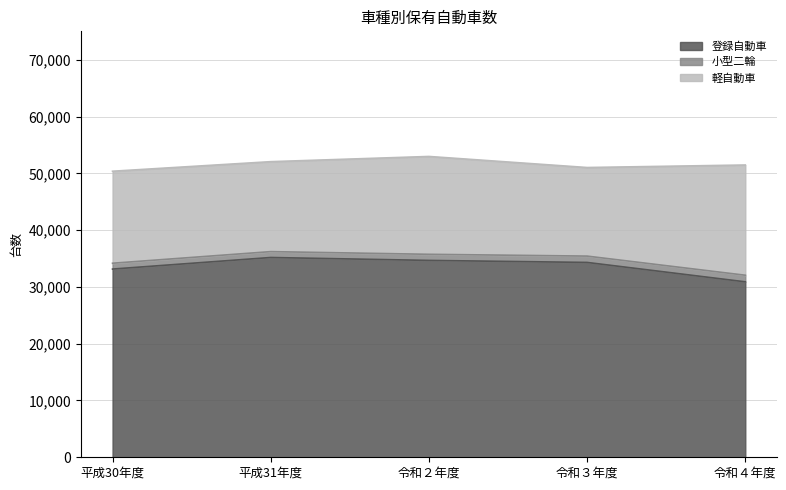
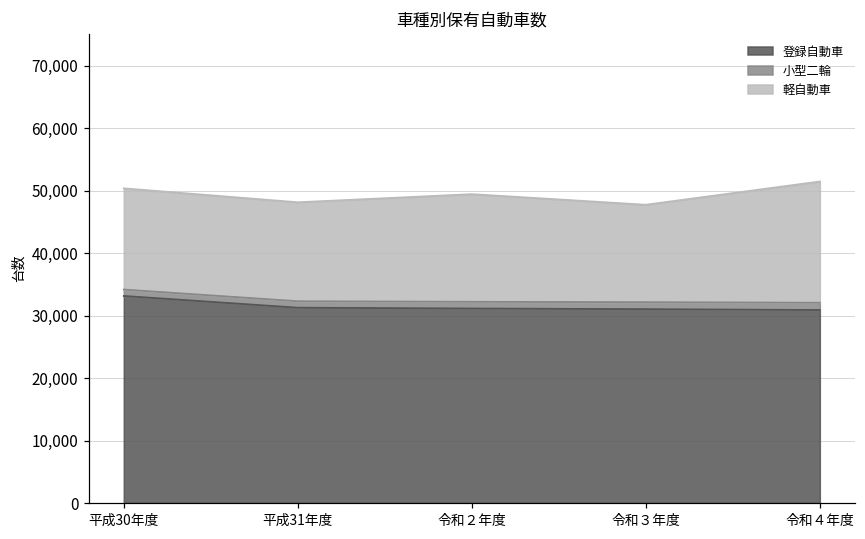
登録自動車, 平成31年度: 35,000 -> 31,000
登録自動車, 令和２年度: 35,000 -> 31,000
登録自動車, 令和３年度: 34,000 -> 31,000
